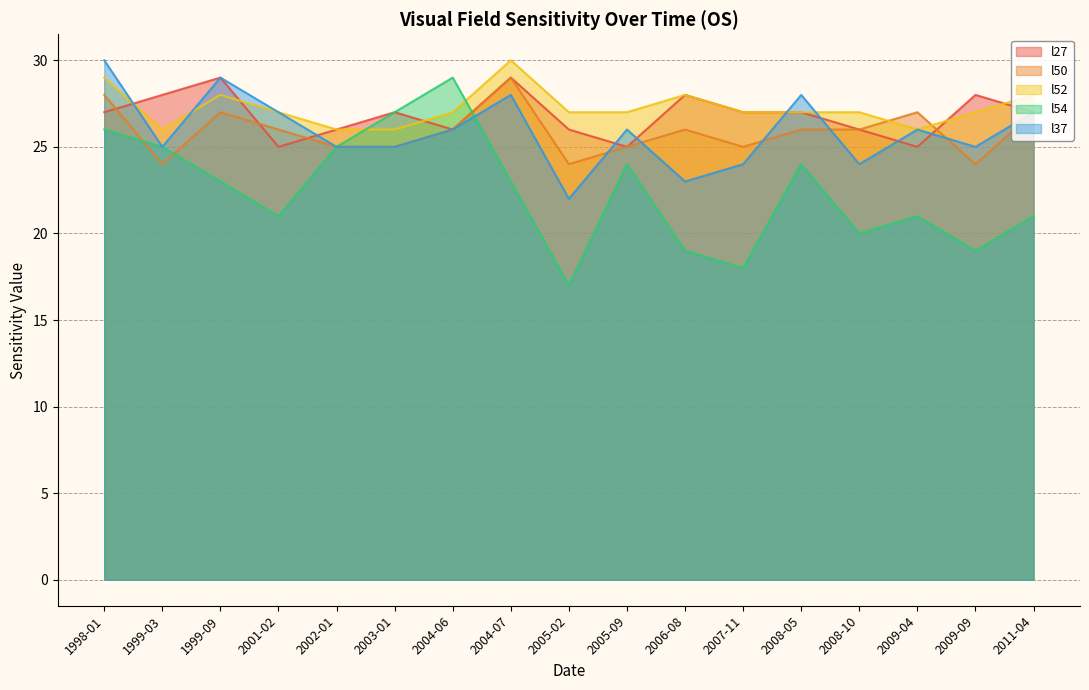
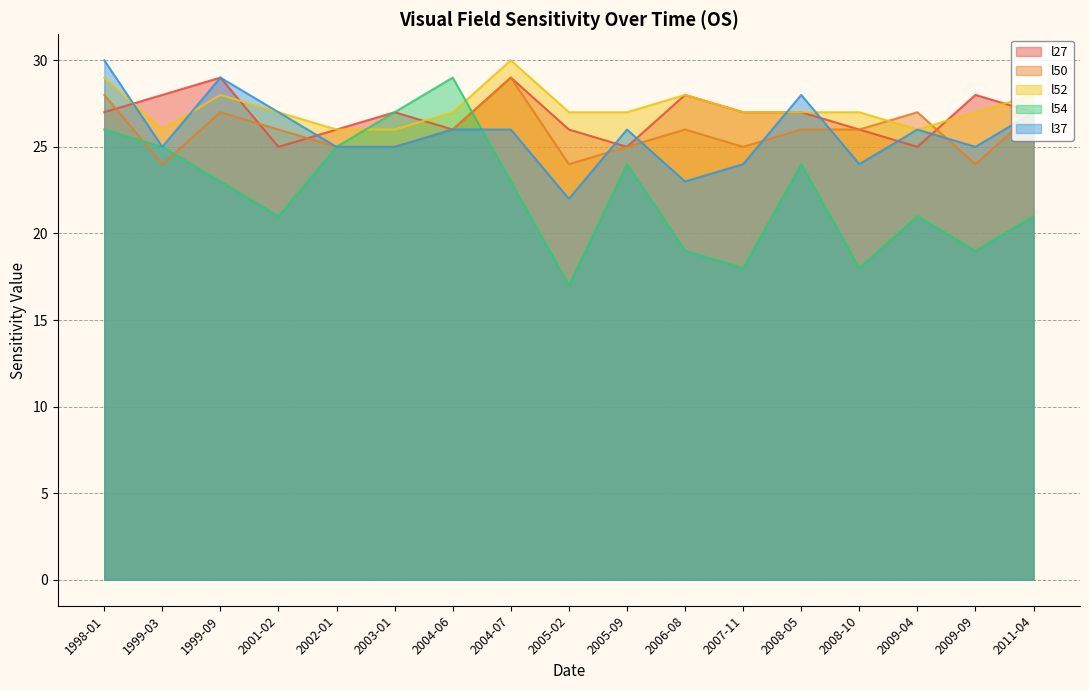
l37, 2004-07: 28 -> 26
l54, 2008-10: 20 -> 18
